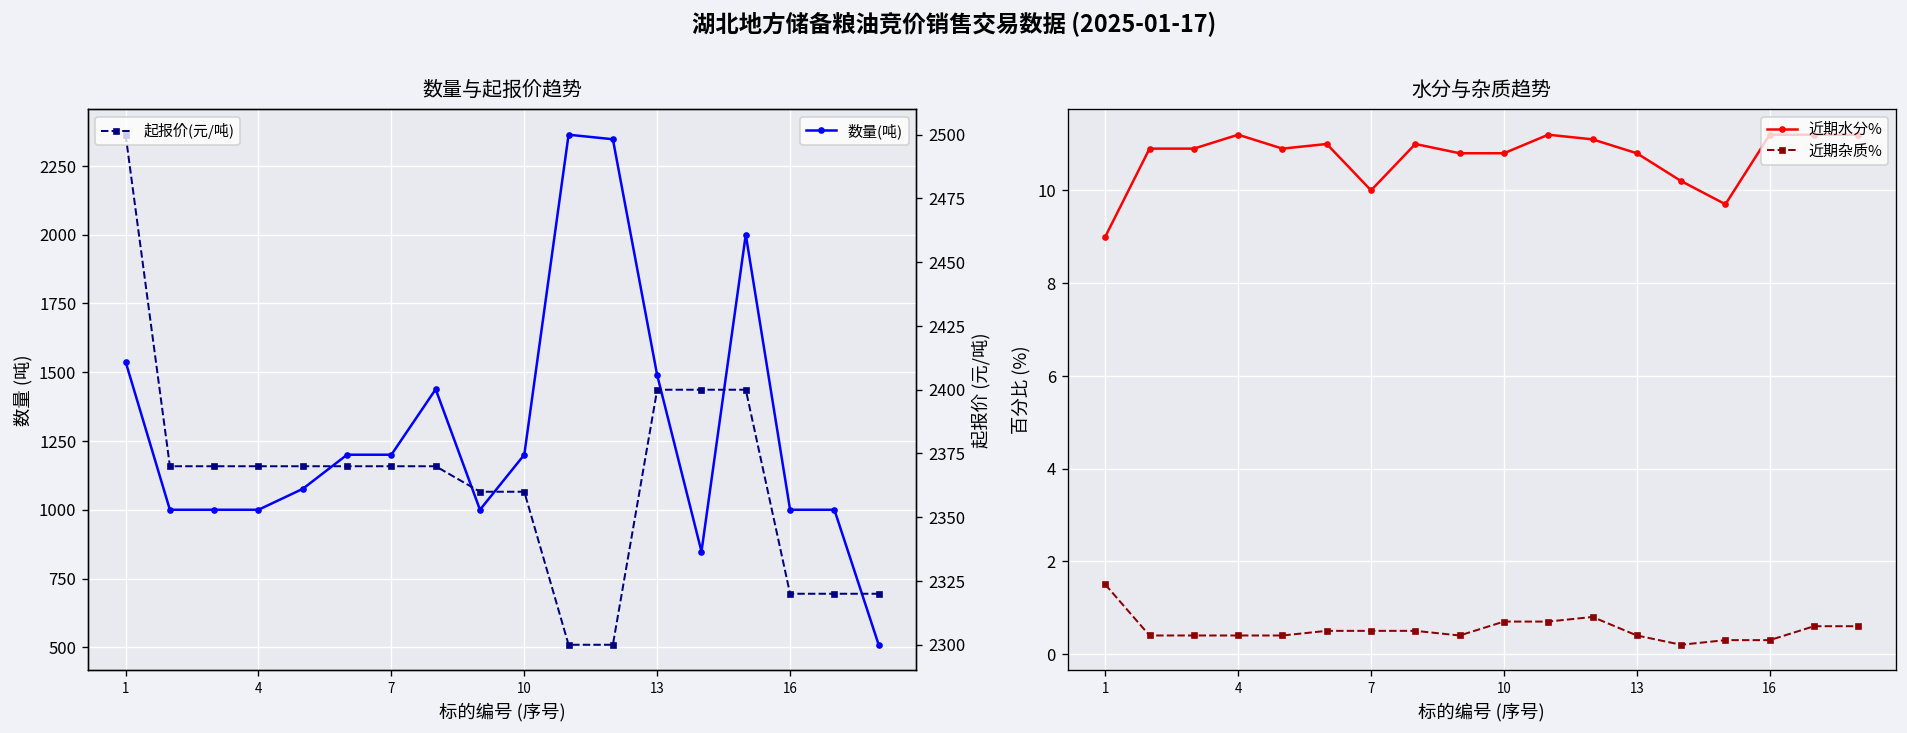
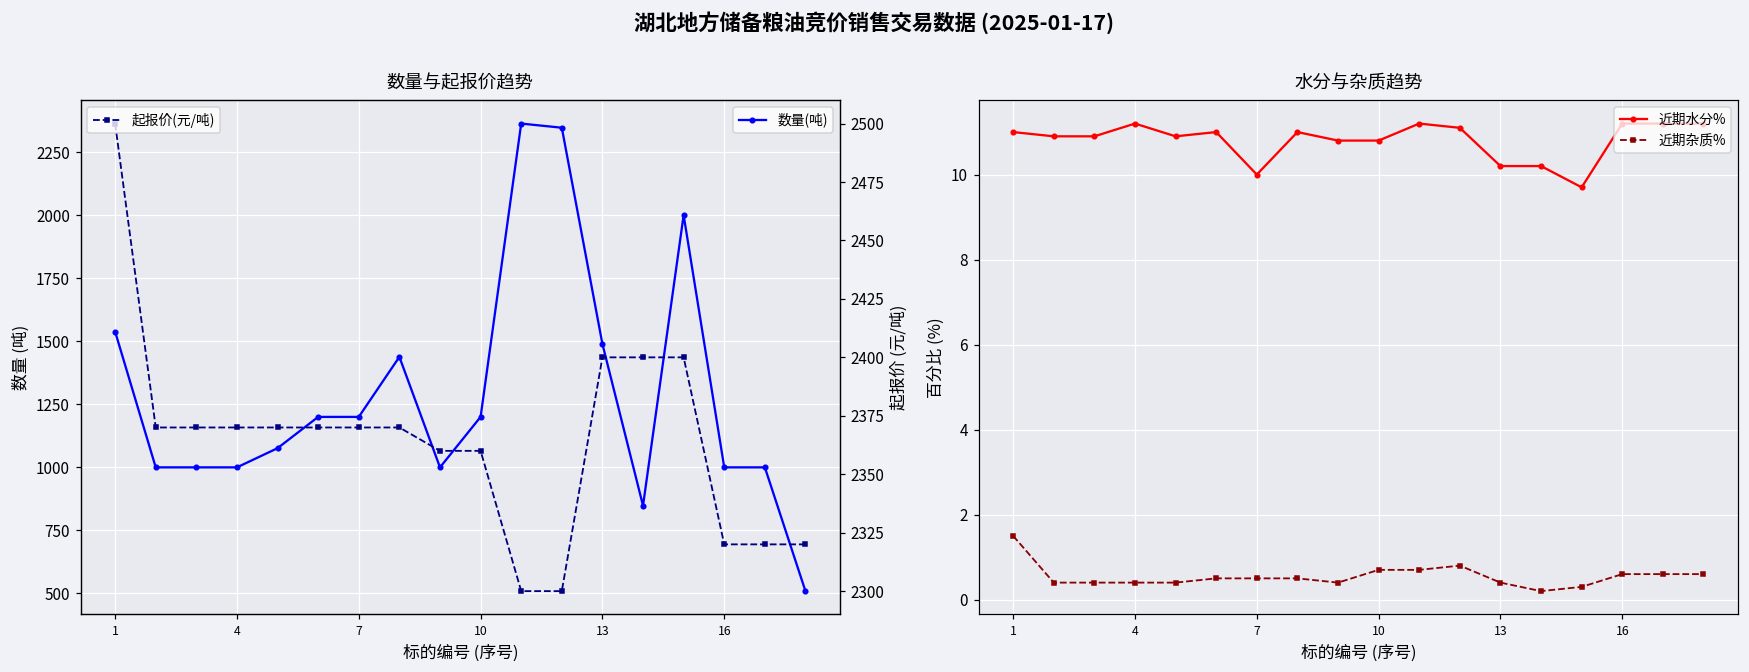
水分与杂质趋势, 近期水分%, 1: 9 -> 11
水分与杂质趋势, 近期水分%, 13: 10.8 -> 10.2
水分与杂质趋势, 近期杂质%, 16: 0.3 -> 0.6
